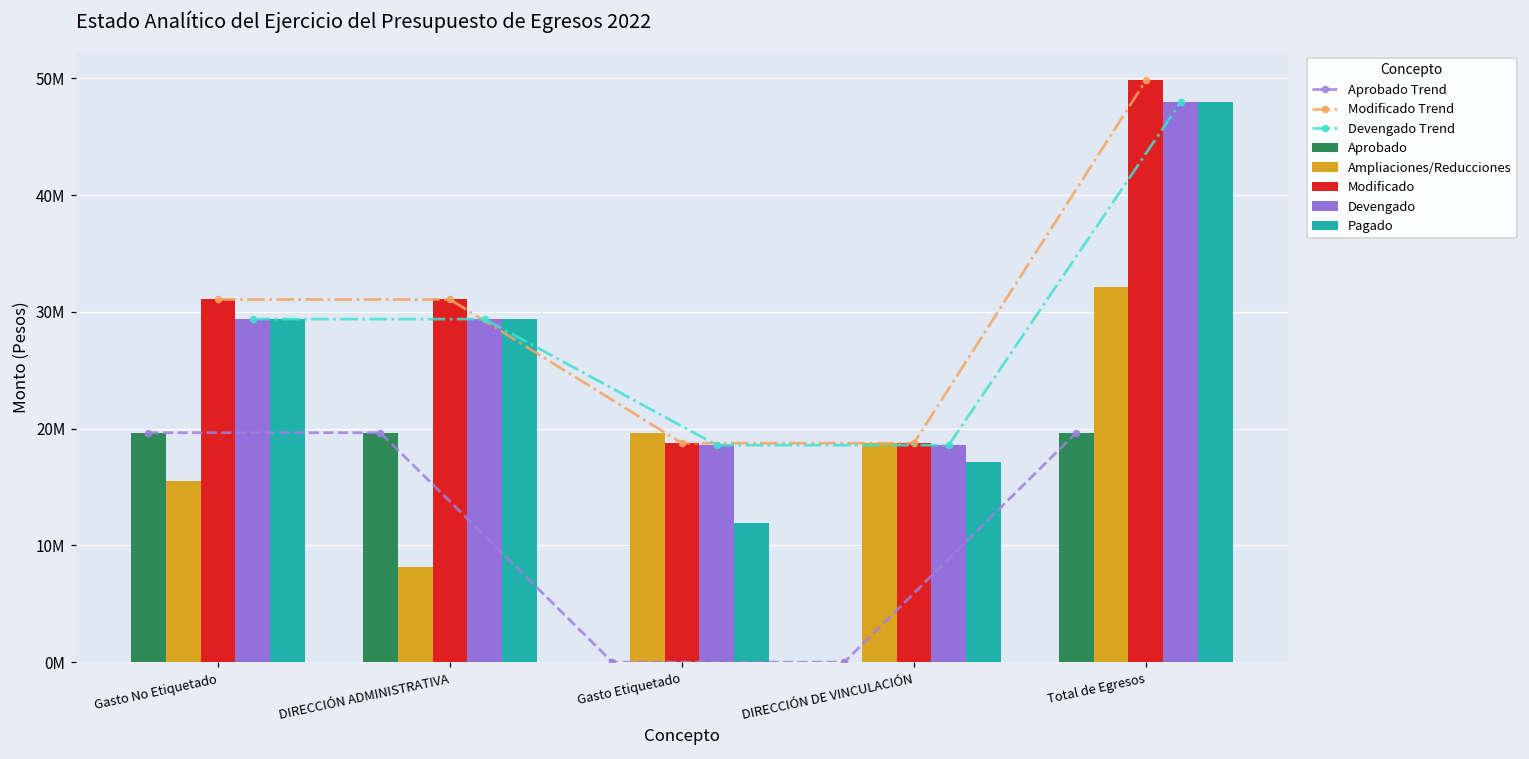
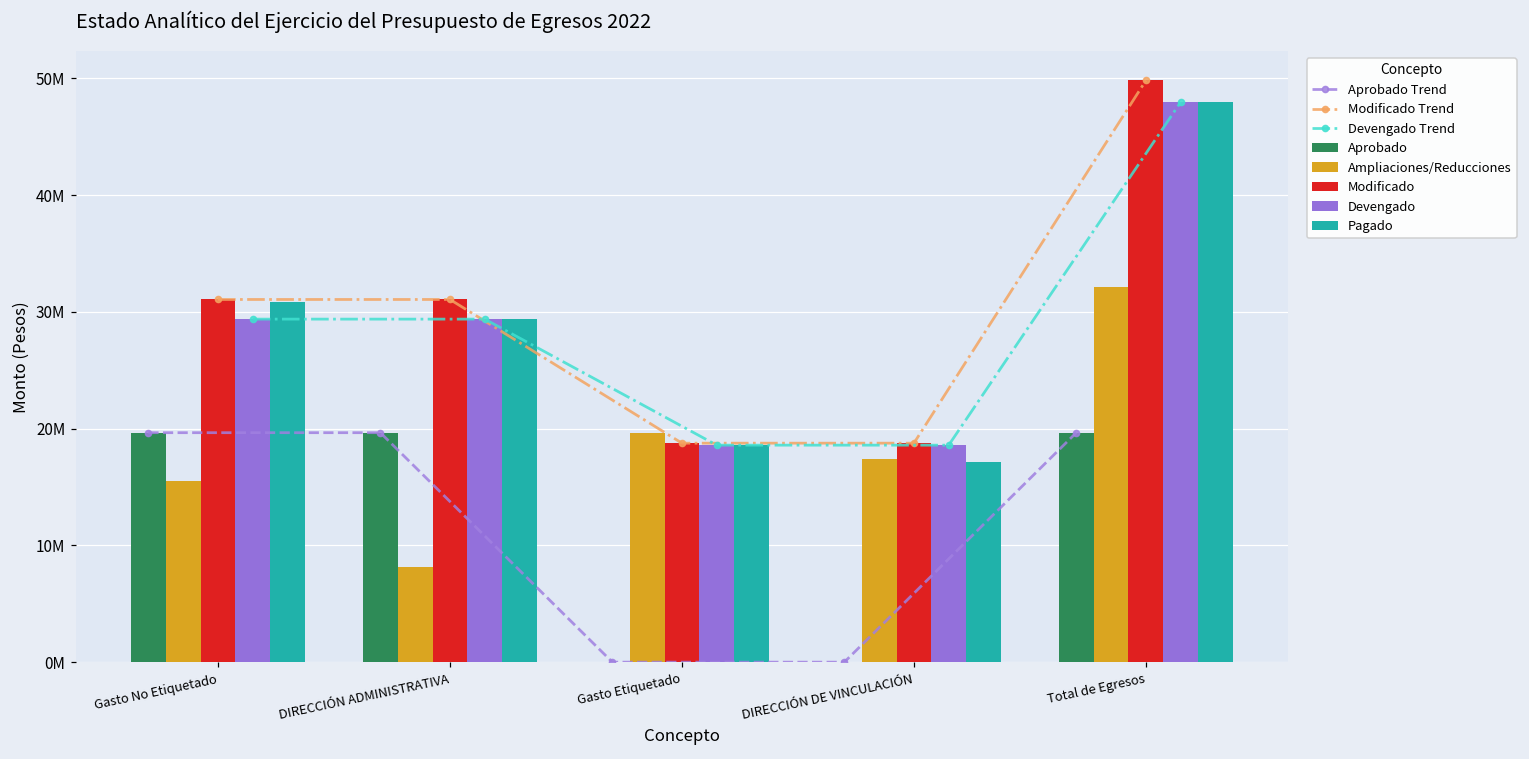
Pagado, Gasto No Etiquetado: 29400000 -> 30900000
Pagado, Gasto Etiquetado: 11900000 -> 18600000
Ampliaciones/Reducciones, DIRECCIÓN DE VINCULACIÓN: 18800000 -> 17400000
